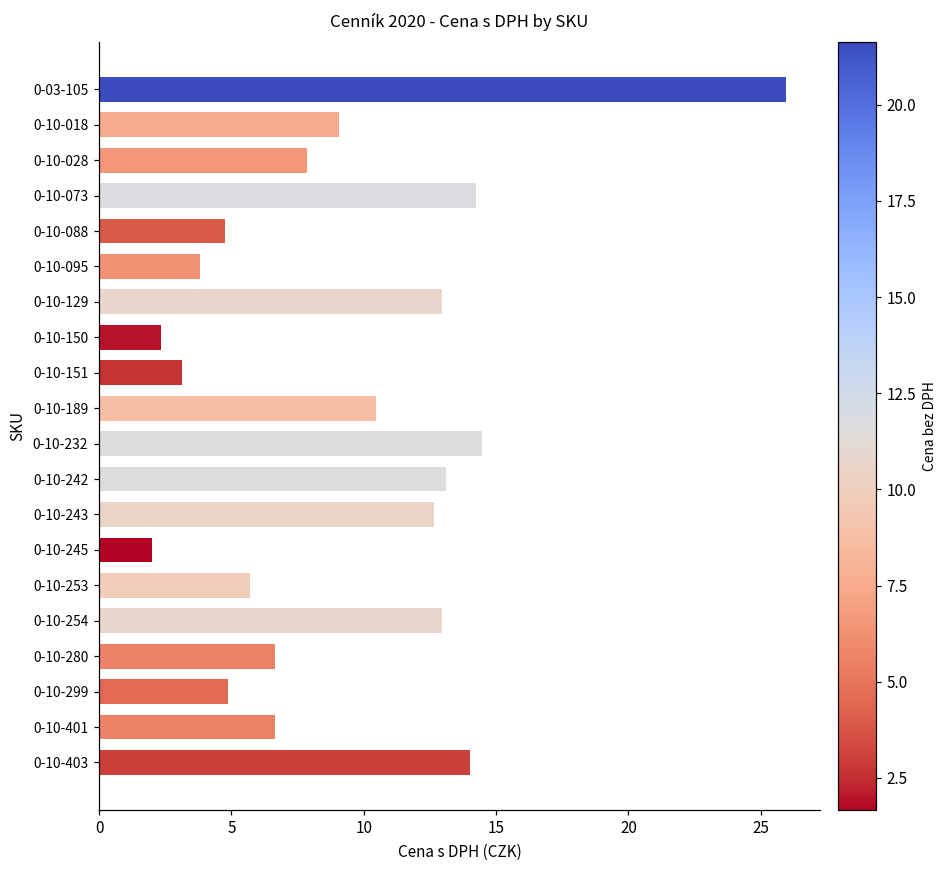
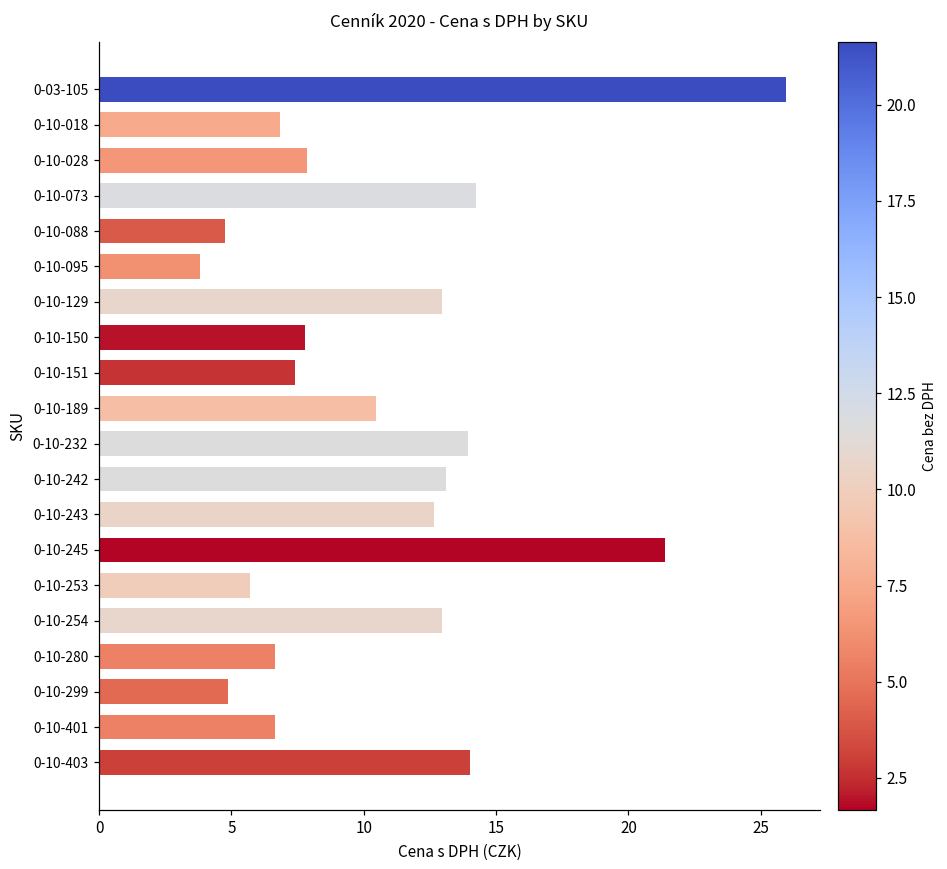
0-10-018: 9.1 -> 6.8
0-10-150: 2.4 -> 7.8
0-10-151: 3.2 -> 7.4
0-10-232: 14.5 -> 14.0
0-10-245: 2.0 -> 21.4
